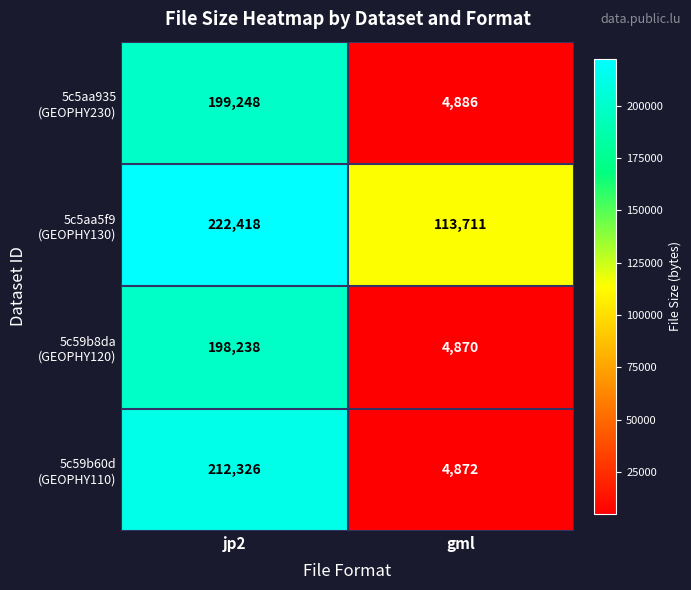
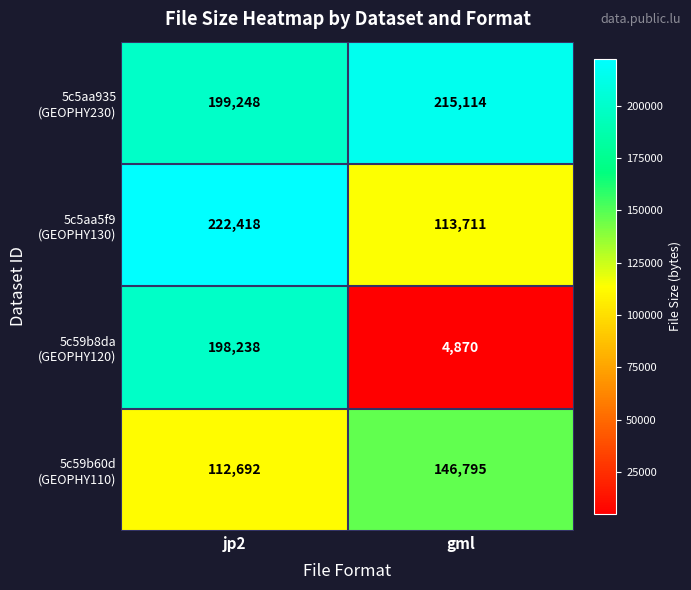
5c5aa935 (GEOPHY230), gml: 4,886 -> 215,114
5c59b60d (GEOPHY110), jp2: 212,326 -> 112,692
5c59b60d (GEOPHY110), gml: 4,872 -> 146,795
